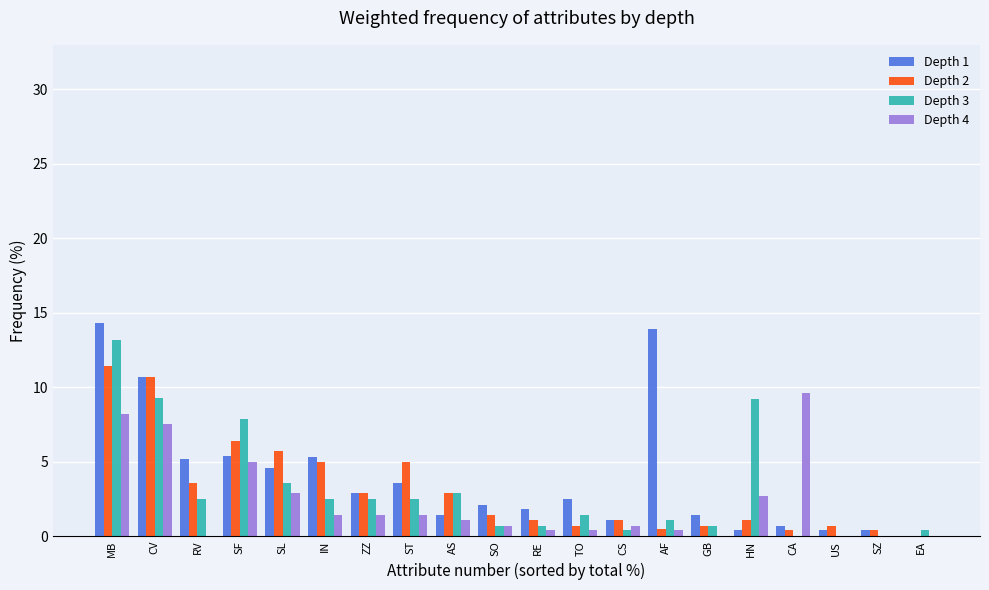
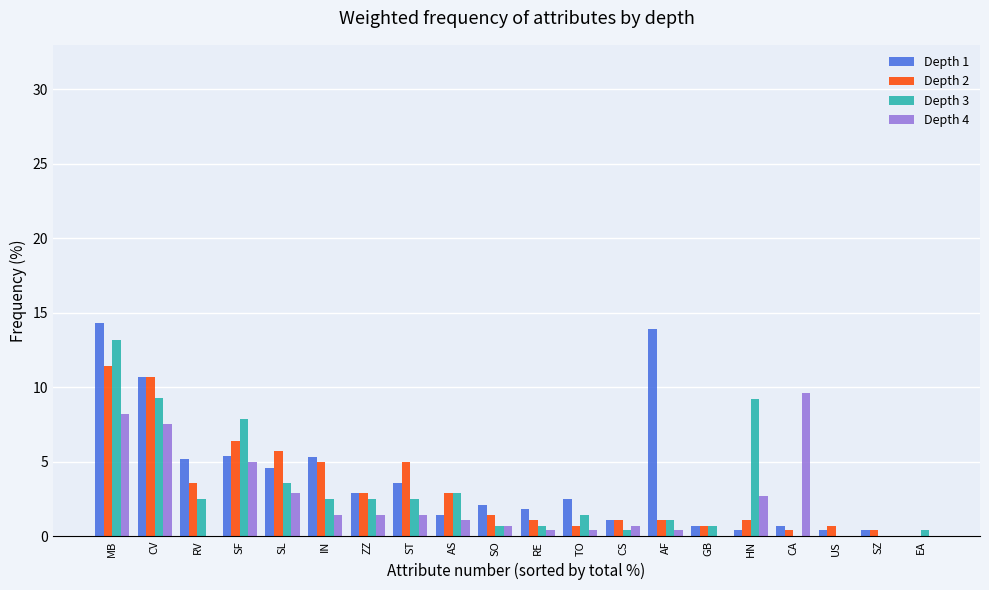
Depth 2, AF: 0.5 -> 1.1
Depth 1, GB: 1.4 -> 0.7
